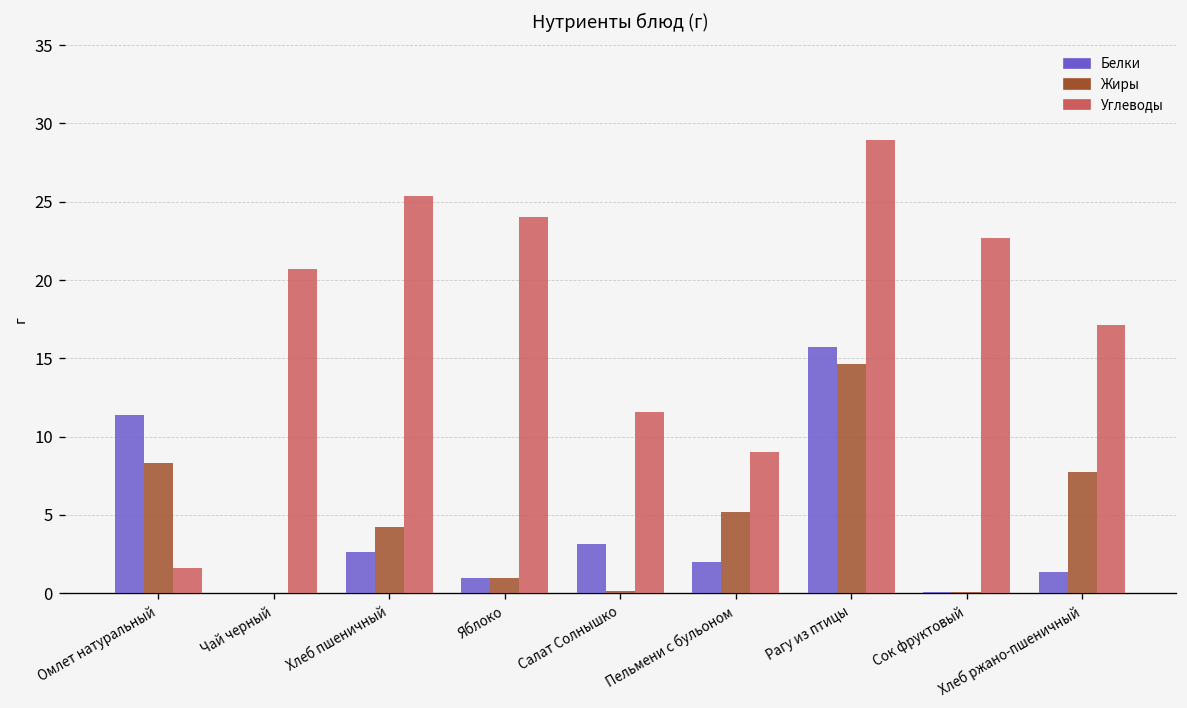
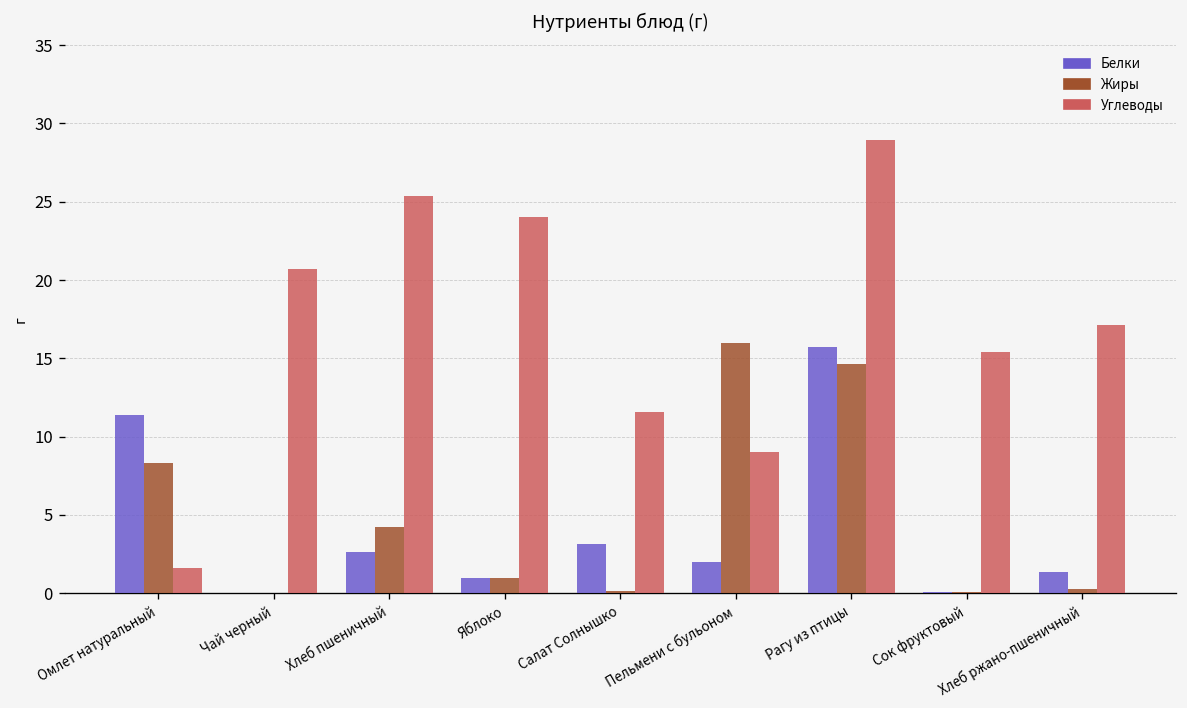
Жиры, Пельмени с бульоном: 5.2 -> 16.0
Углеводы, Сок фруктовый: 22.7 -> 15.4
Жиры, Хлеб ржано-пшеничный: 7.7 -> 0.2
